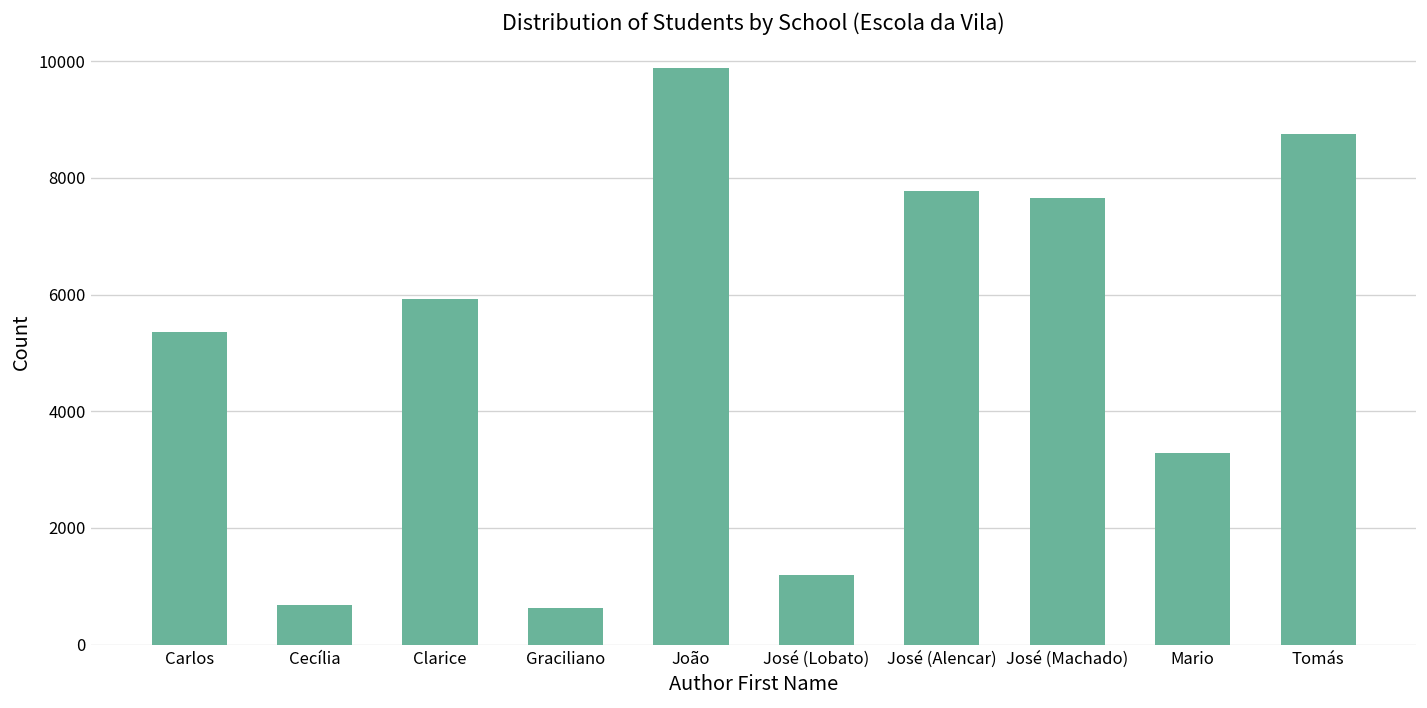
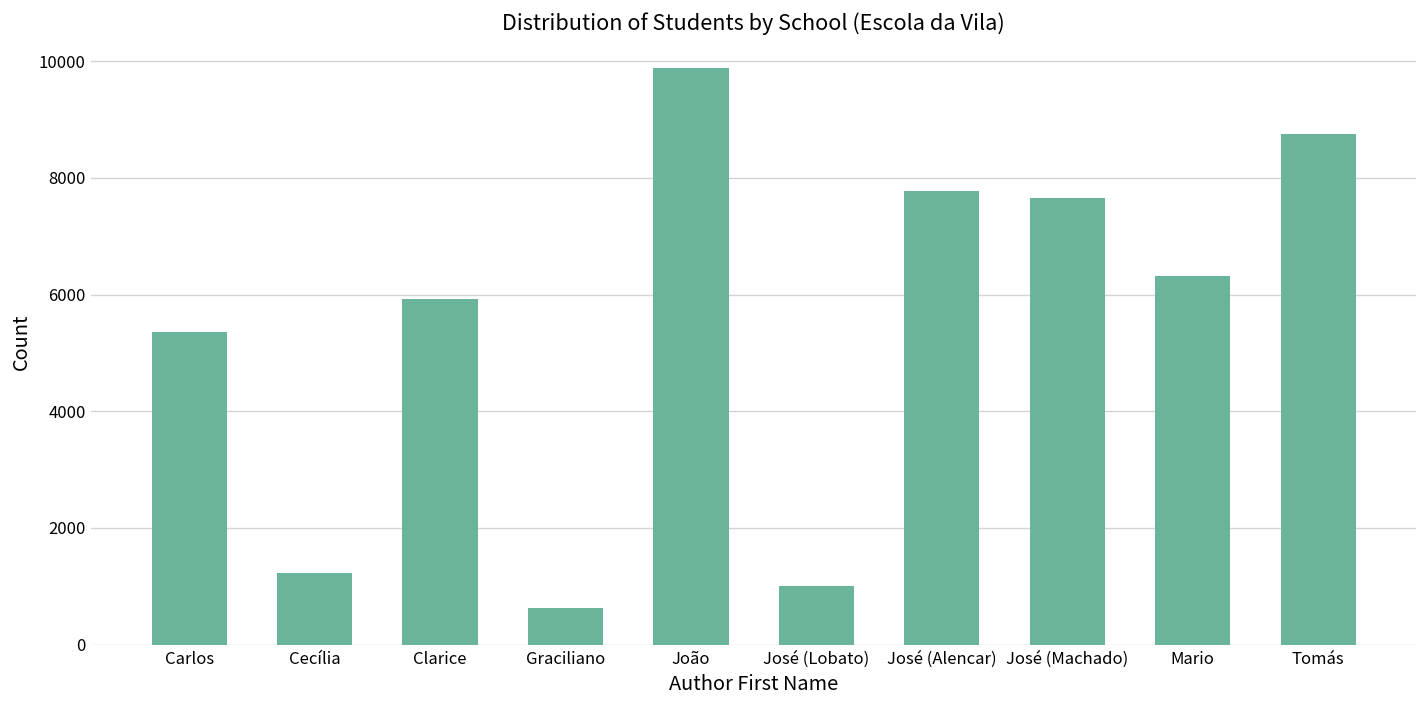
Cecília: 700 -> 1200
José (Lobato): 1200 -> 1000
Mario: 3300 -> 6300
